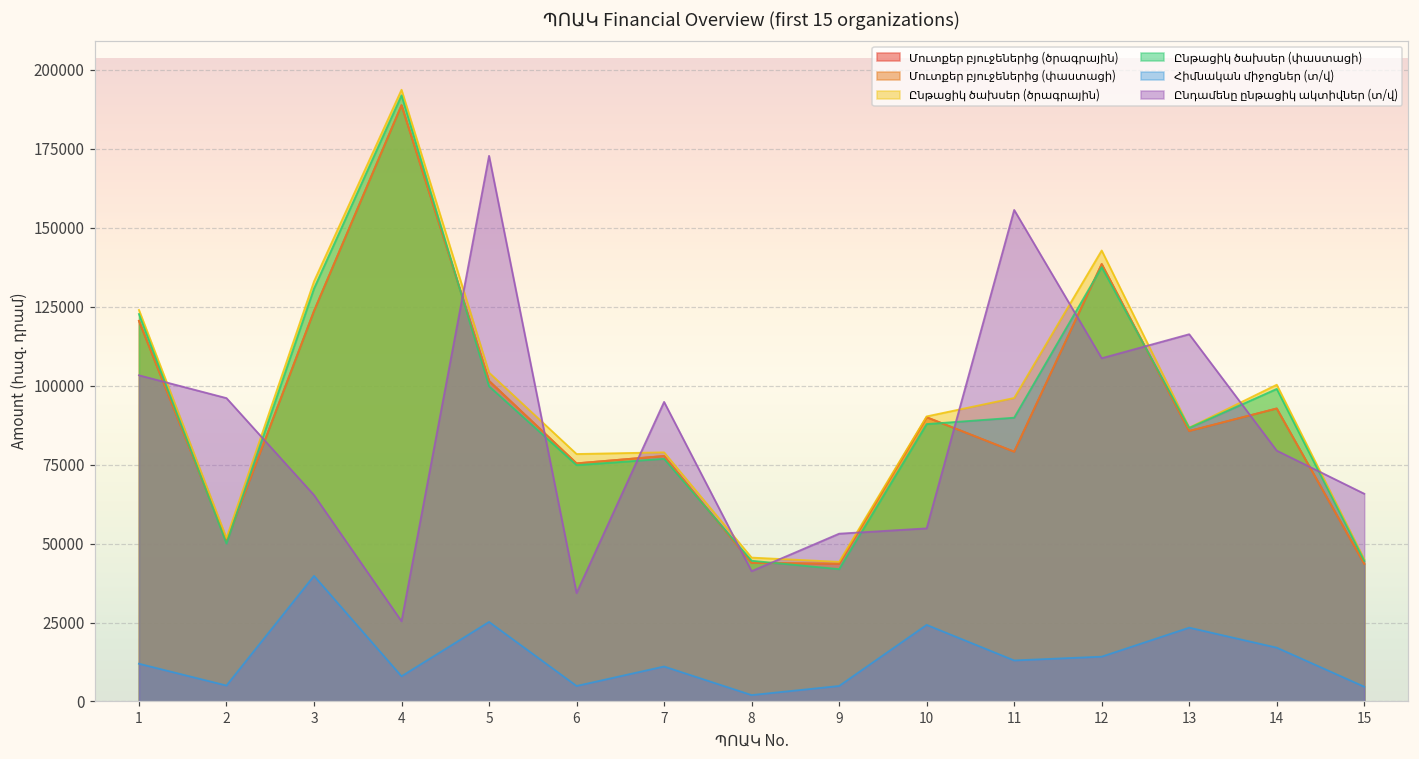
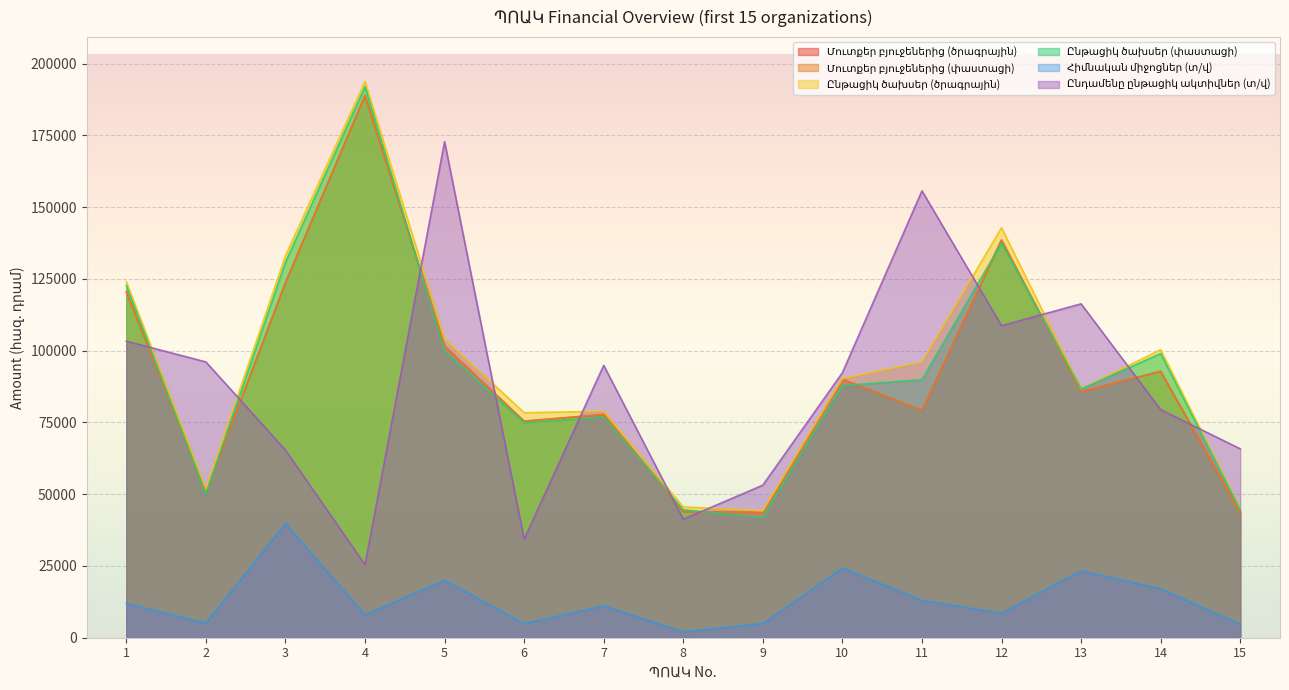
Հիմնական միջոցներ (տ/վ), 5: 25000 -> 20000
Ընդամենը ընթացիկ ակտիվներ (տ/վ), 10: 55000 -> 92000
Հիմնական միջոցներ (տ/վ), 12: 14000 -> 9000
